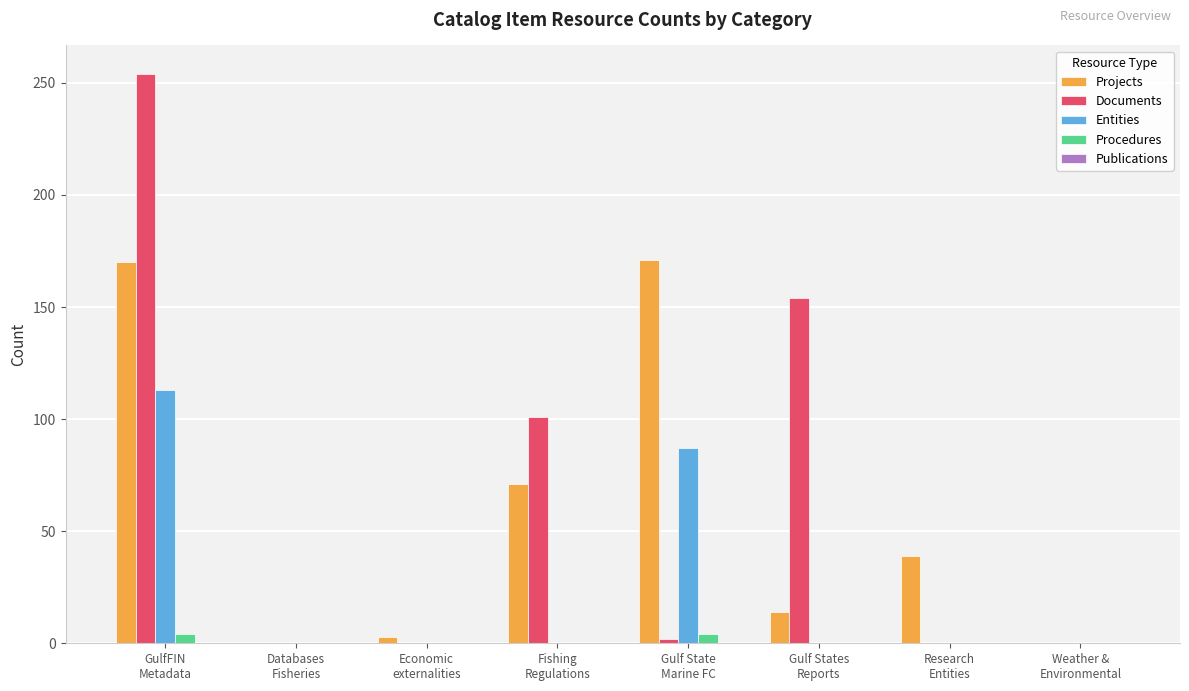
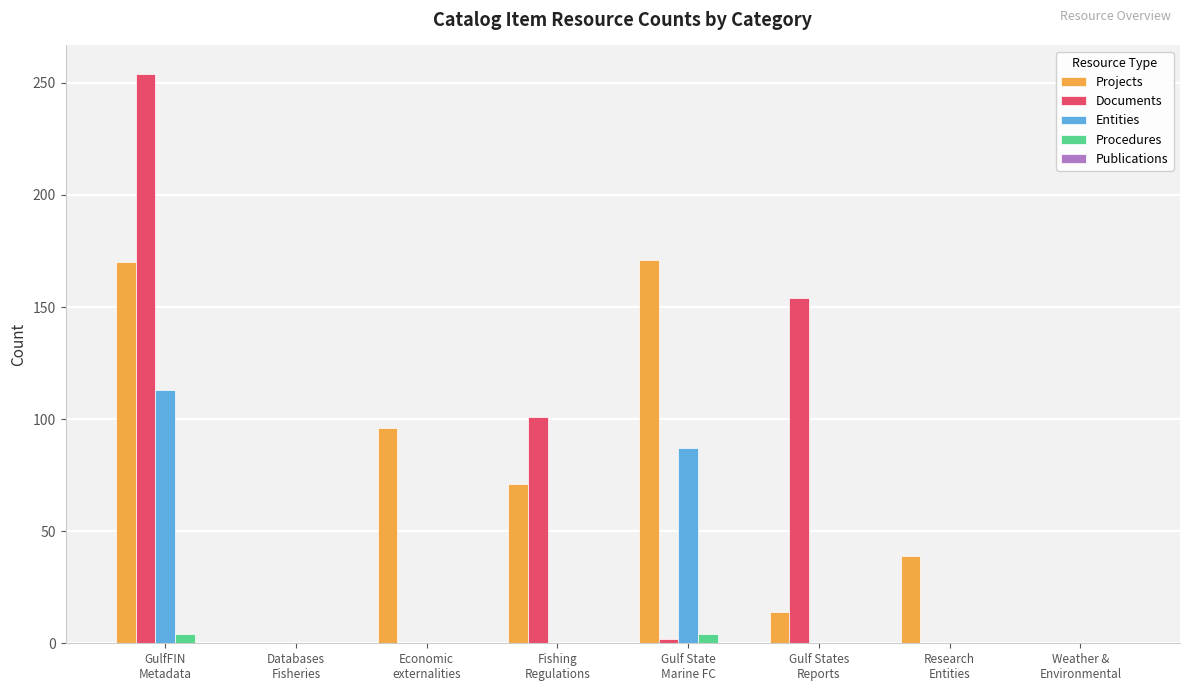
Projects, Economic externalities: 3 -> 96
